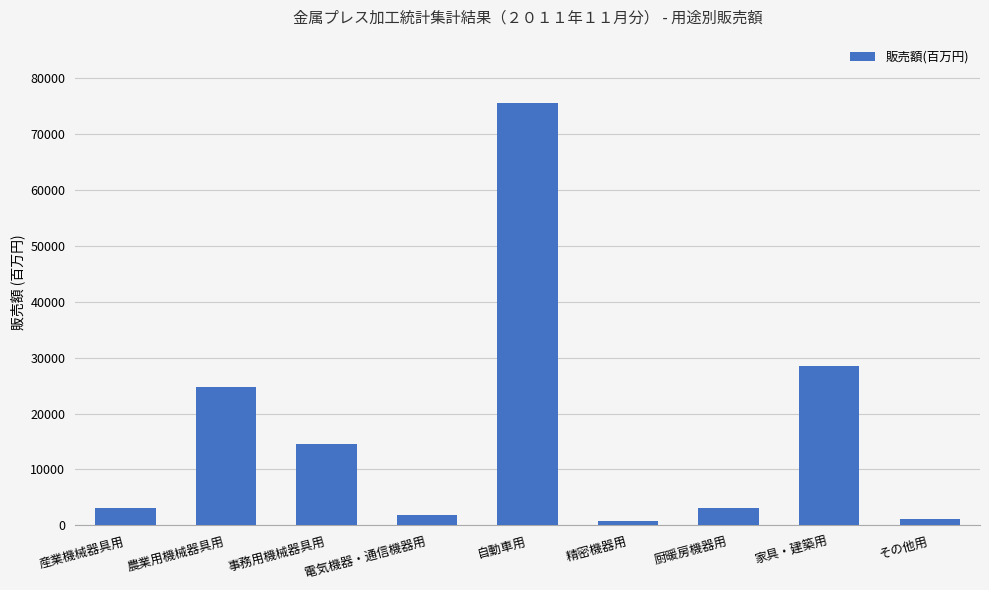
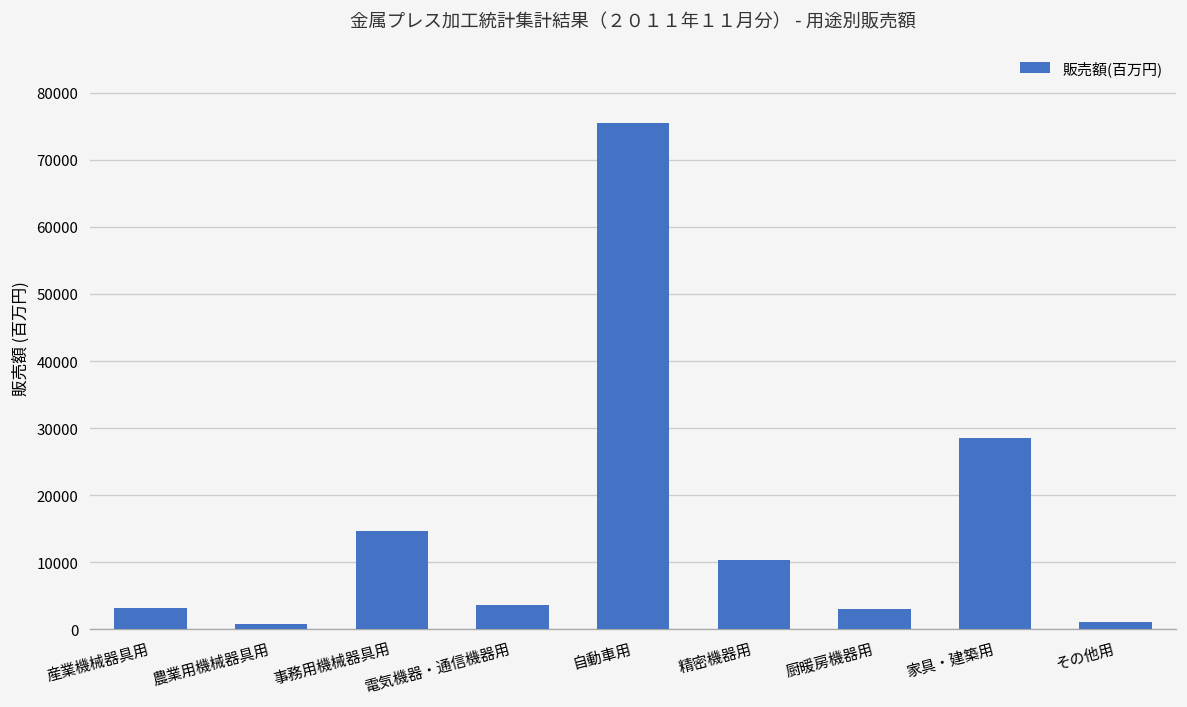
農業用機械器具用: 25000 -> 1000
電気機器・通信機器用: 2000 -> 4000
精密機器用: 1000 -> 10000
